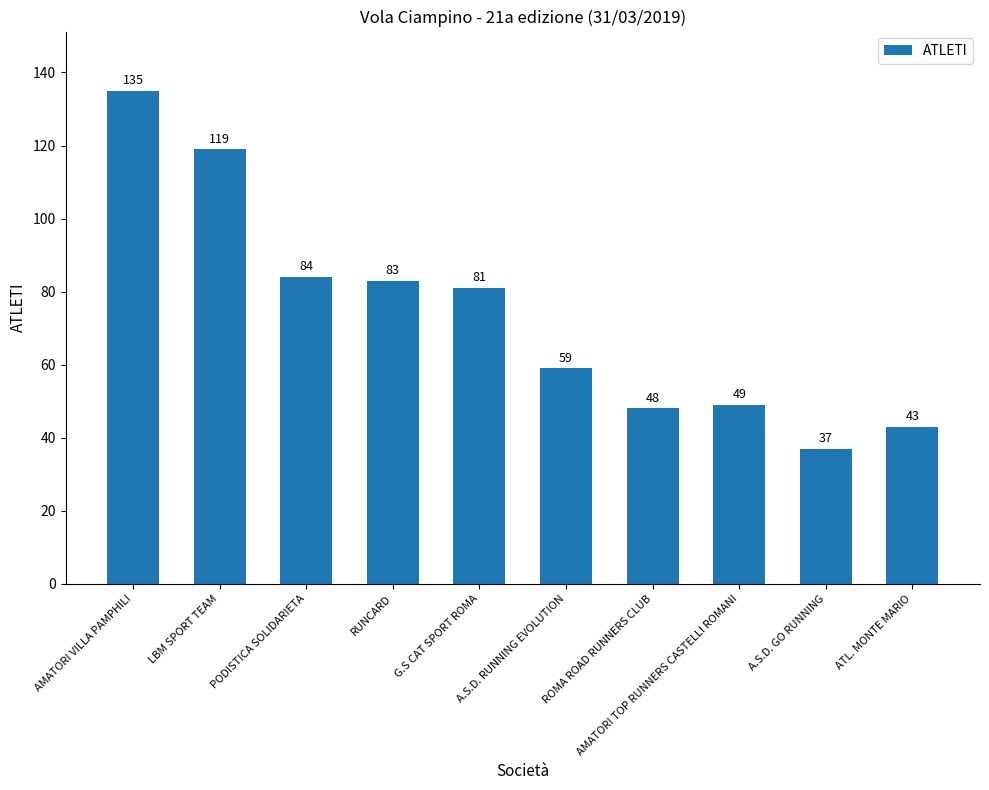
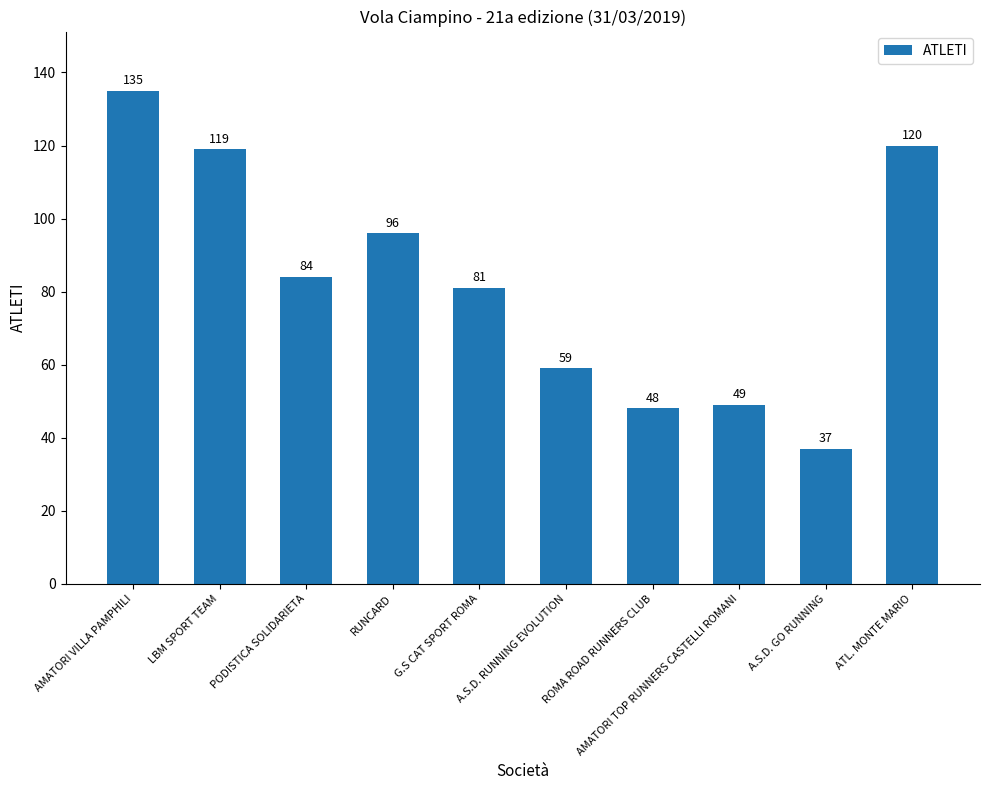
RUNCARD: 83 -> 96
ATL. MONTE MARIO: 43 -> 120
